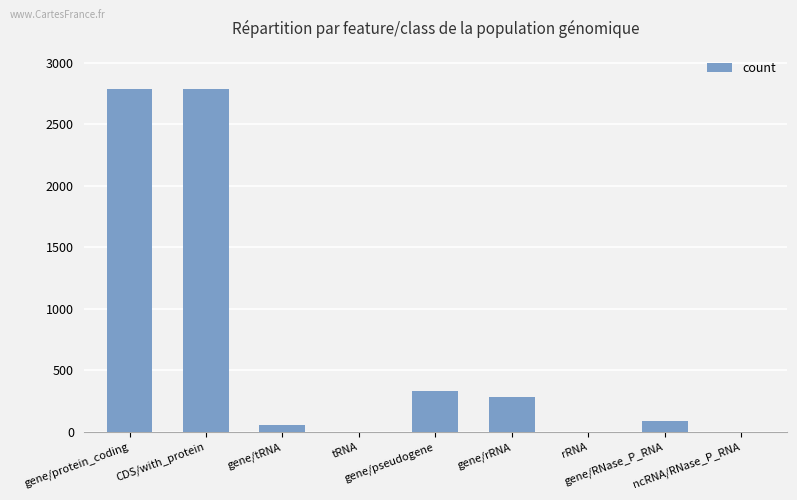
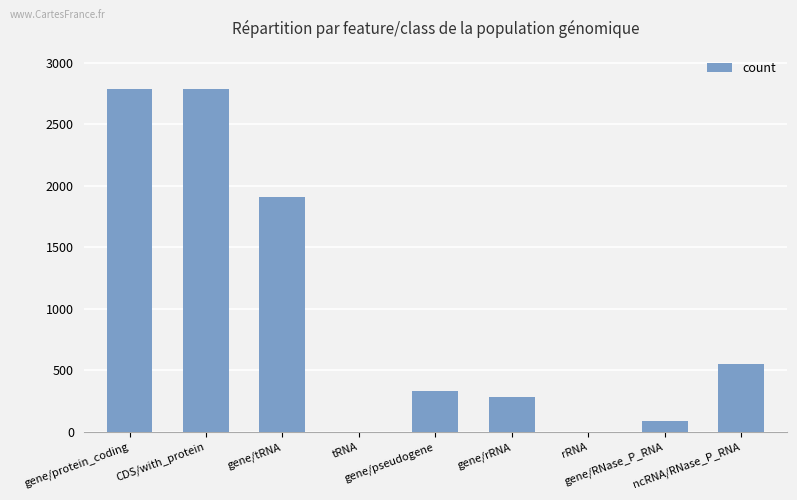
gene/tRNA: 60 -> 1910
ncRNA/RNase_P_RNA: 0 -> 550
